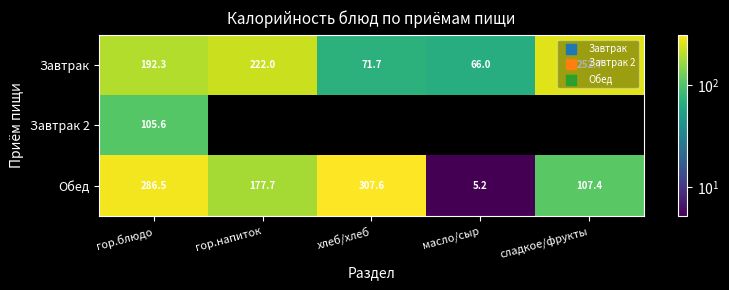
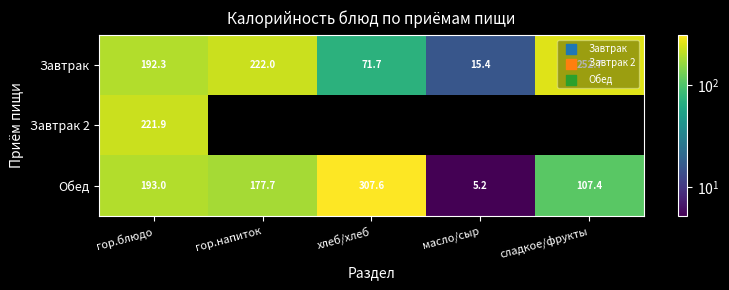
Завтрак, масло/сыр: 66.0 -> 15.4
Завтрак 2, гор.блюдо: 105.6 -> 221.9
Обед, гор.блюдо: 286.5 -> 193.0
